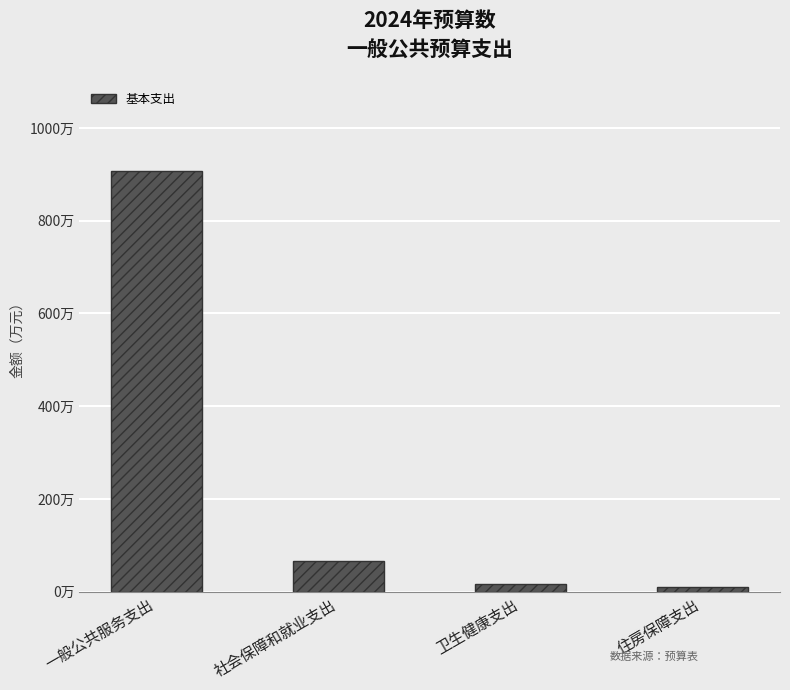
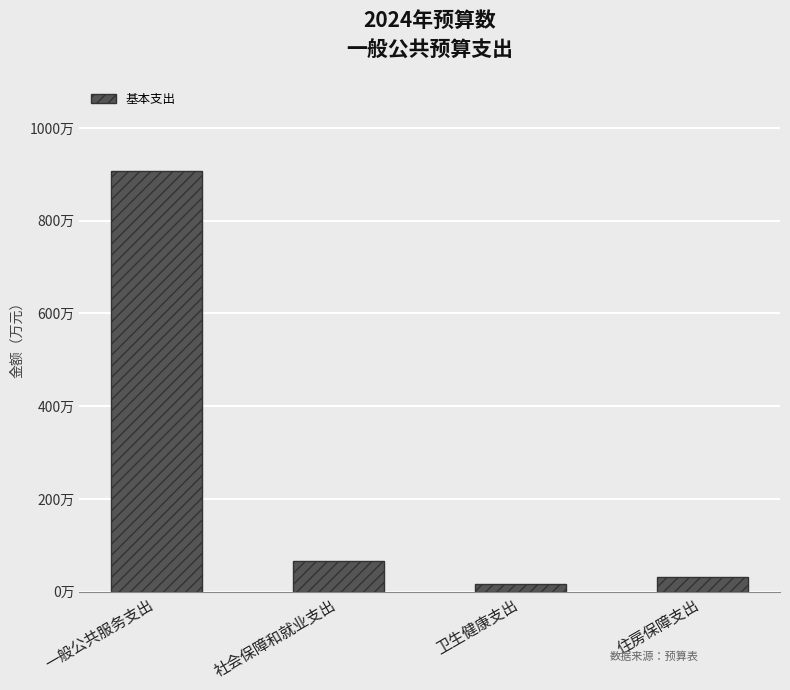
住房保障支出: 10万 -> 30万
